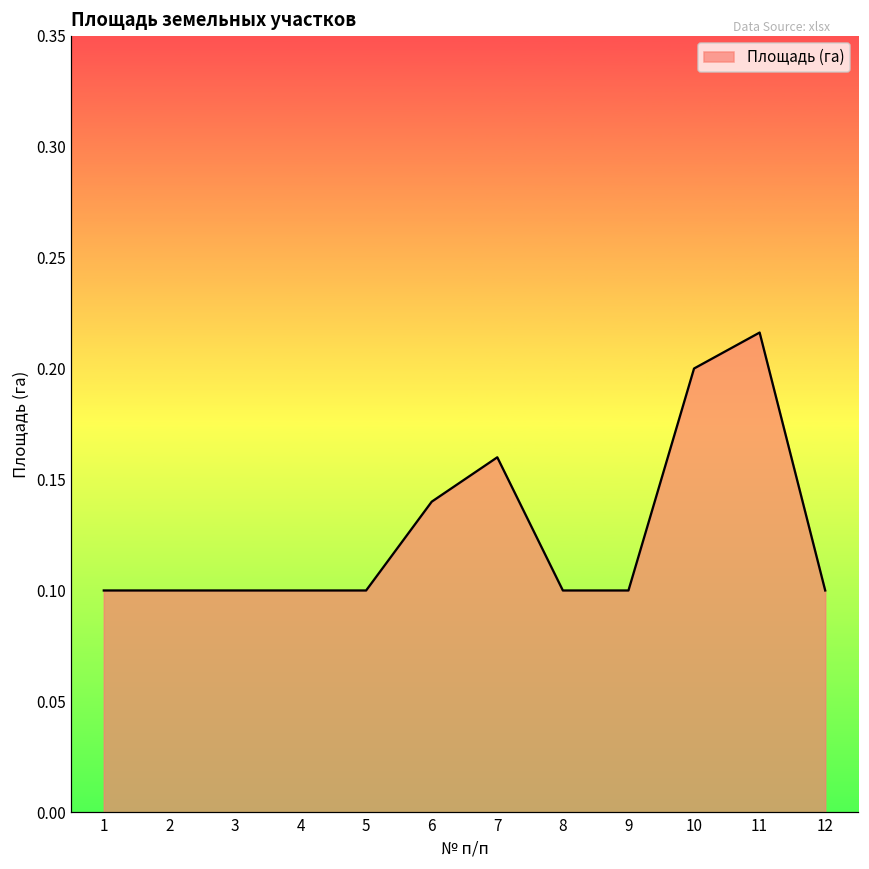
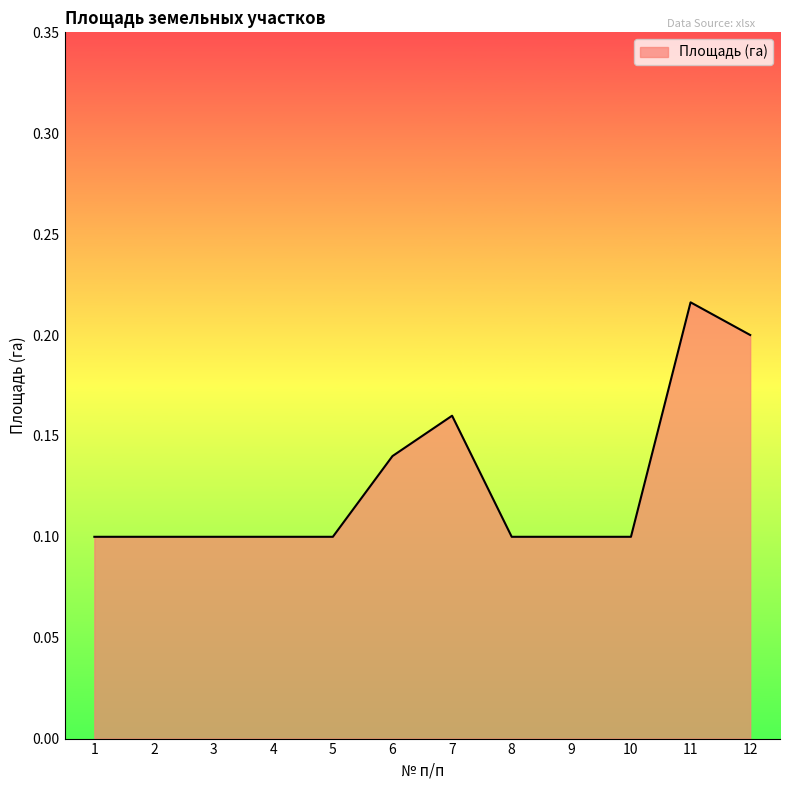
10: 0.2 -> 0.1
12: 0.1 -> 0.2
